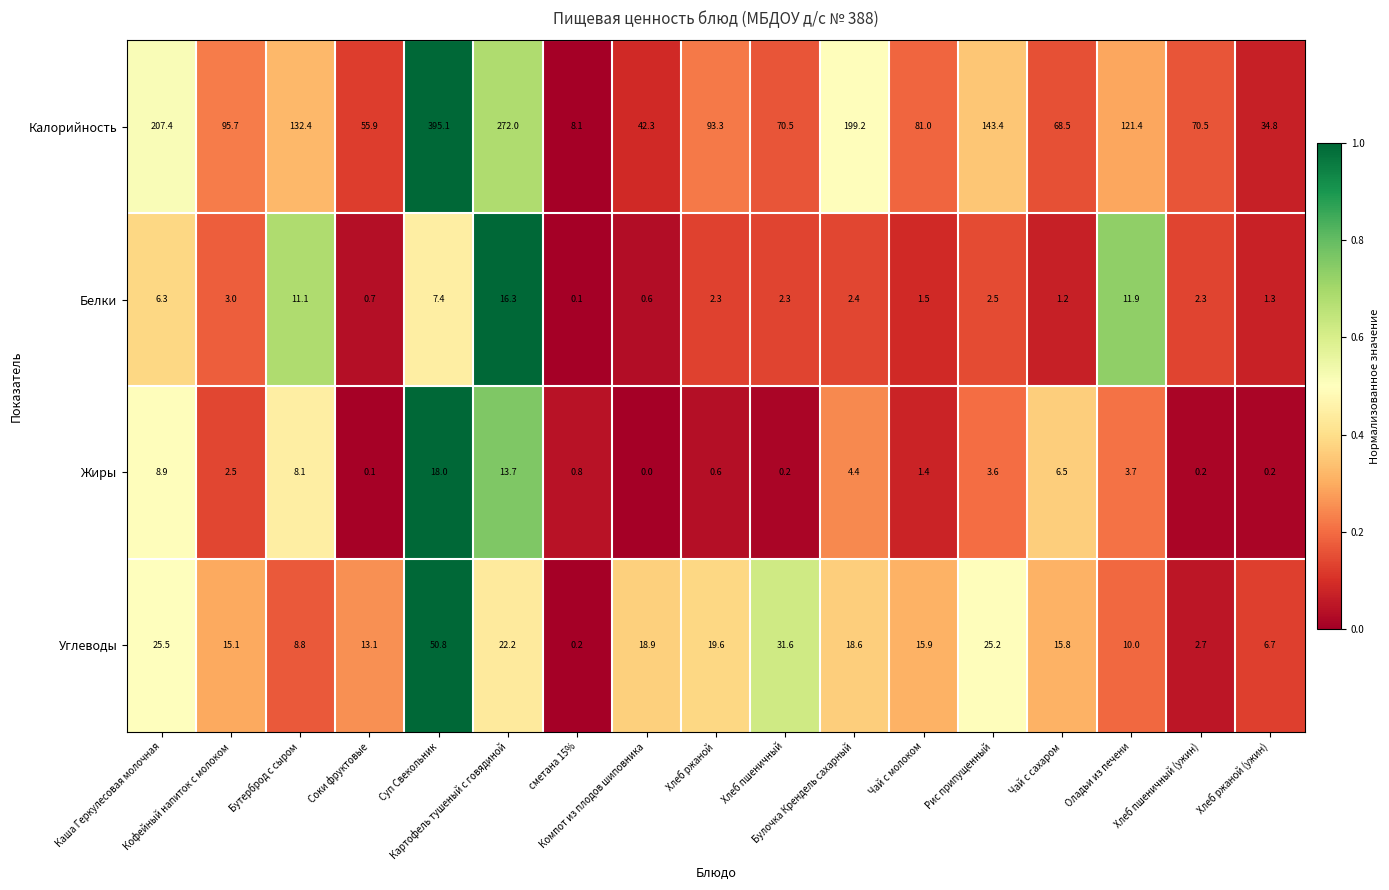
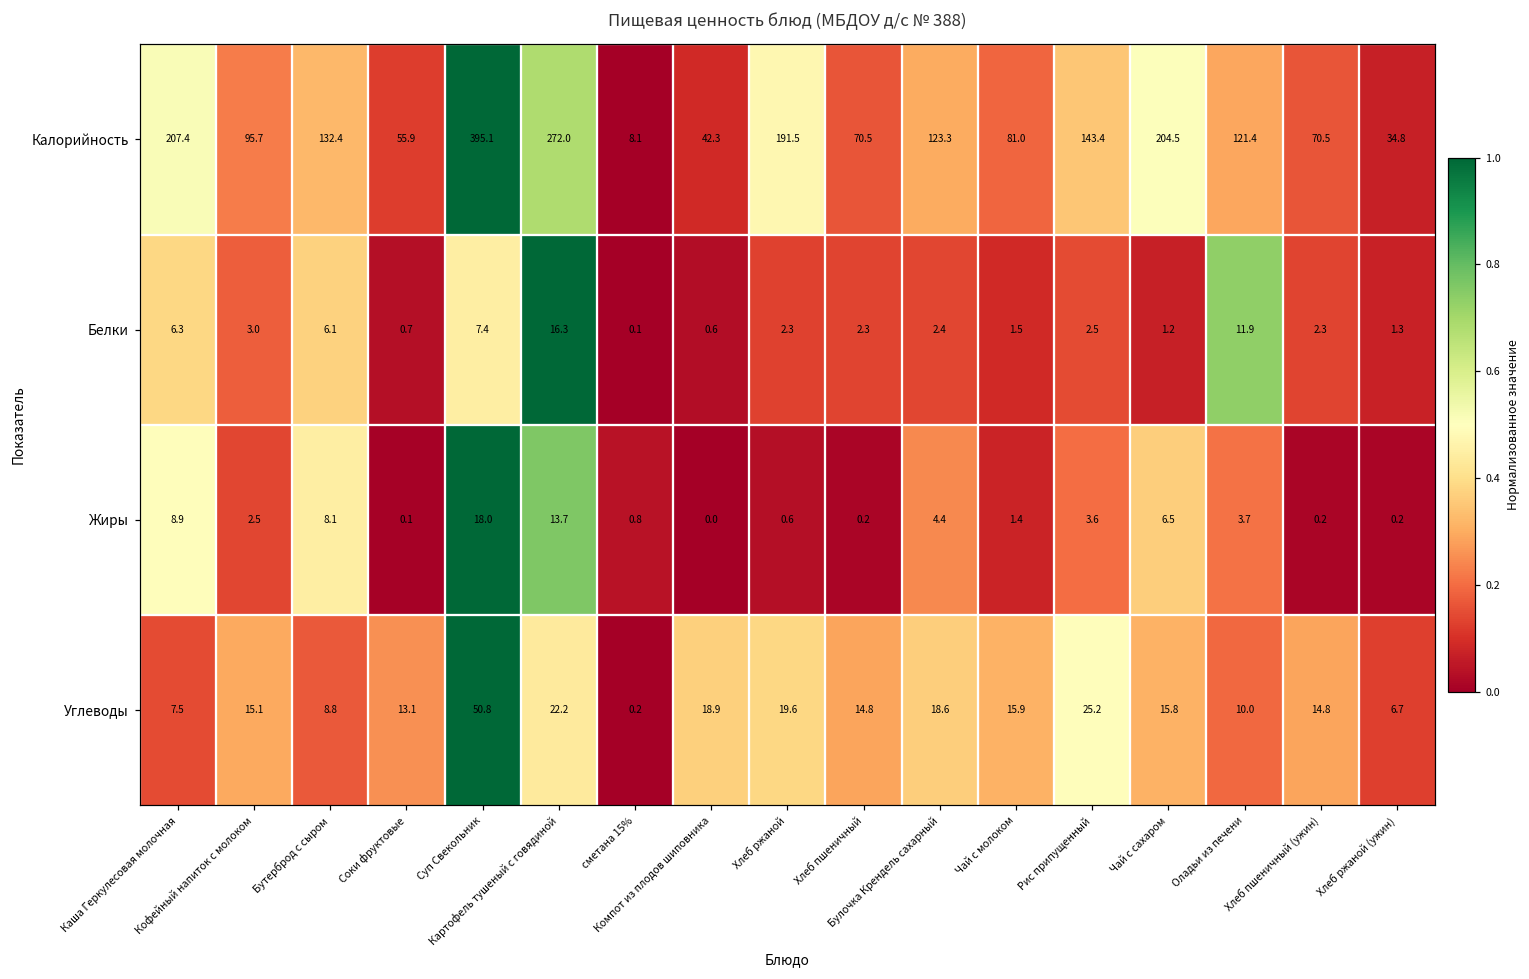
Калорийность, Хлеб ржаной: 93.3 -> 191.5
Калорийность, Булочка Крендель сахарный: 199.2 -> 123.3
Калорийность, Чай с сахаром: 68.5 -> 204.5
Белки, Бутерброд с сыром: 11.1 -> 6.1
Углеводы, Каша Геркулесовая молочная: 25.5 -> 7.5
Углеводы, Хлеб пшеничный: 31.6 -> 14.8
Углеводы, Хлеб пшеничный (ужин): 2.7 -> 14.8
